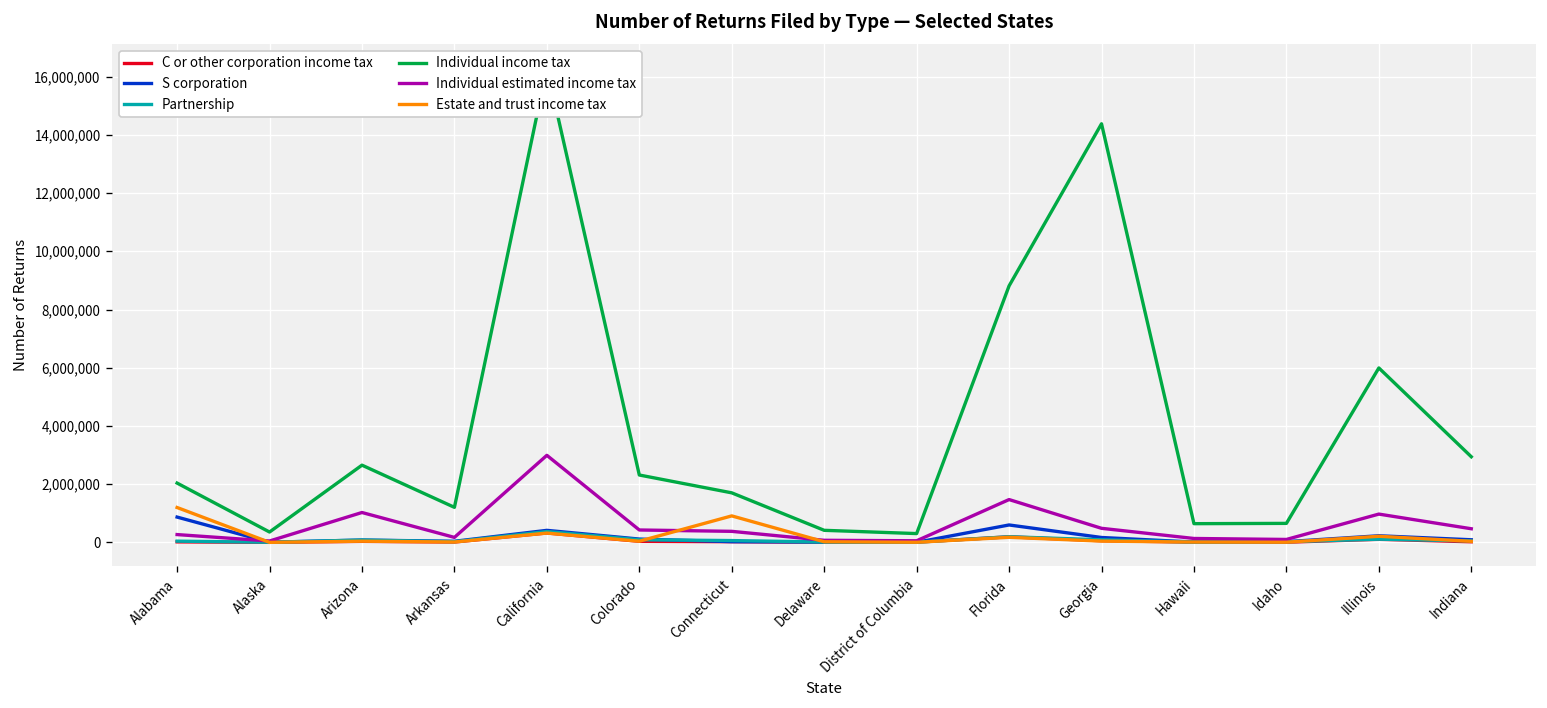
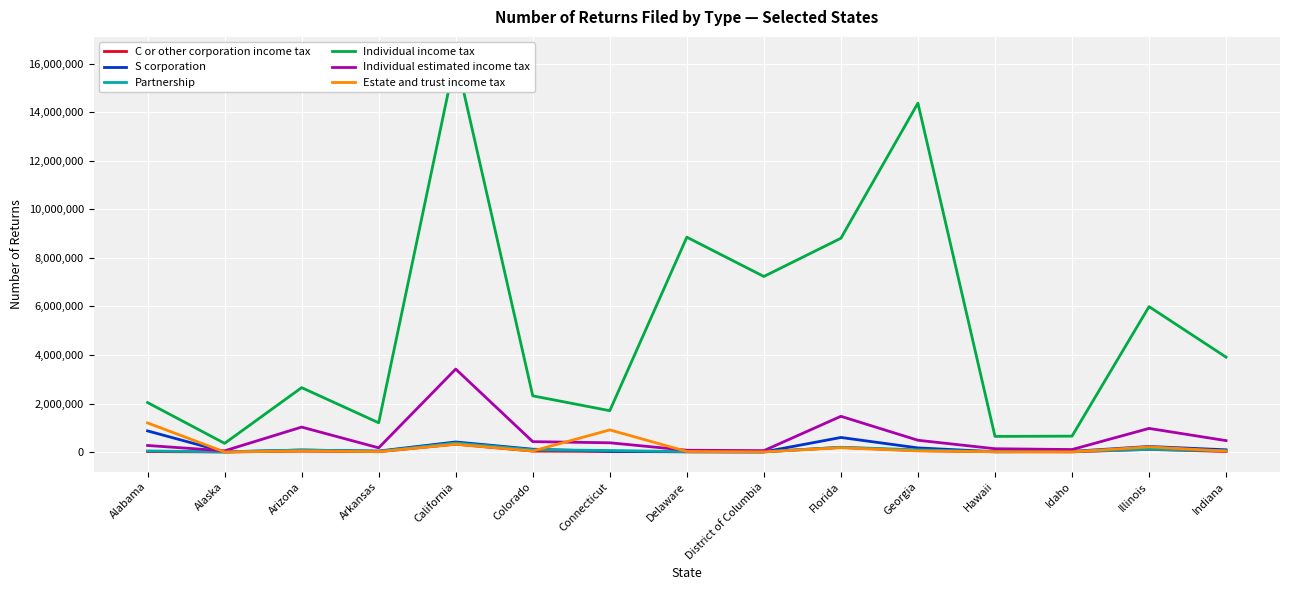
Individual estimated income tax, California: 3,000,000 -> 3,400,000
Individual income tax, Delaware: 400,000 -> 8,900,000
Individual income tax, District of Columbia: 300,000 -> 7,200,000
Individual income tax, Indiana: 2,900,000 -> 3,900,000
